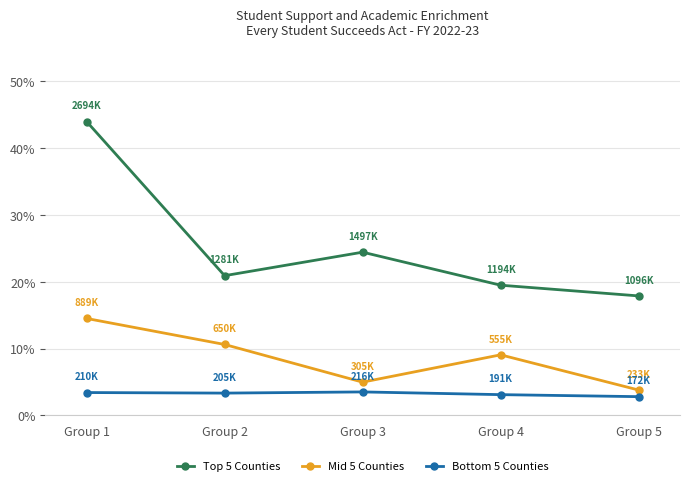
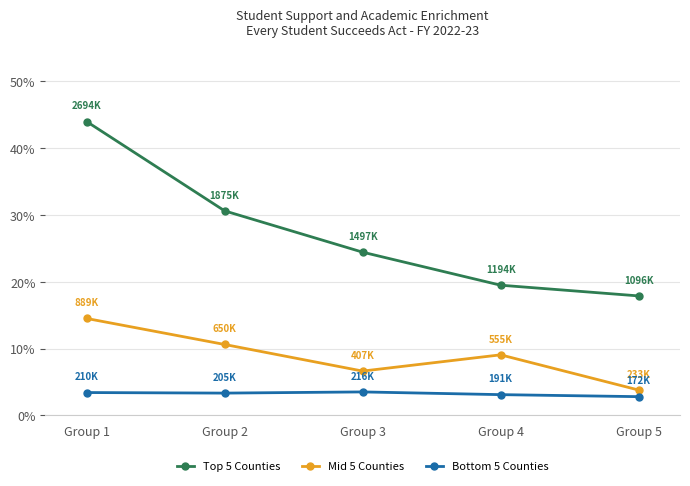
Top 5 Counties, Group 2: 1281K -> 1875K
Mid 5 Counties, Group 3: 305K -> 407K
